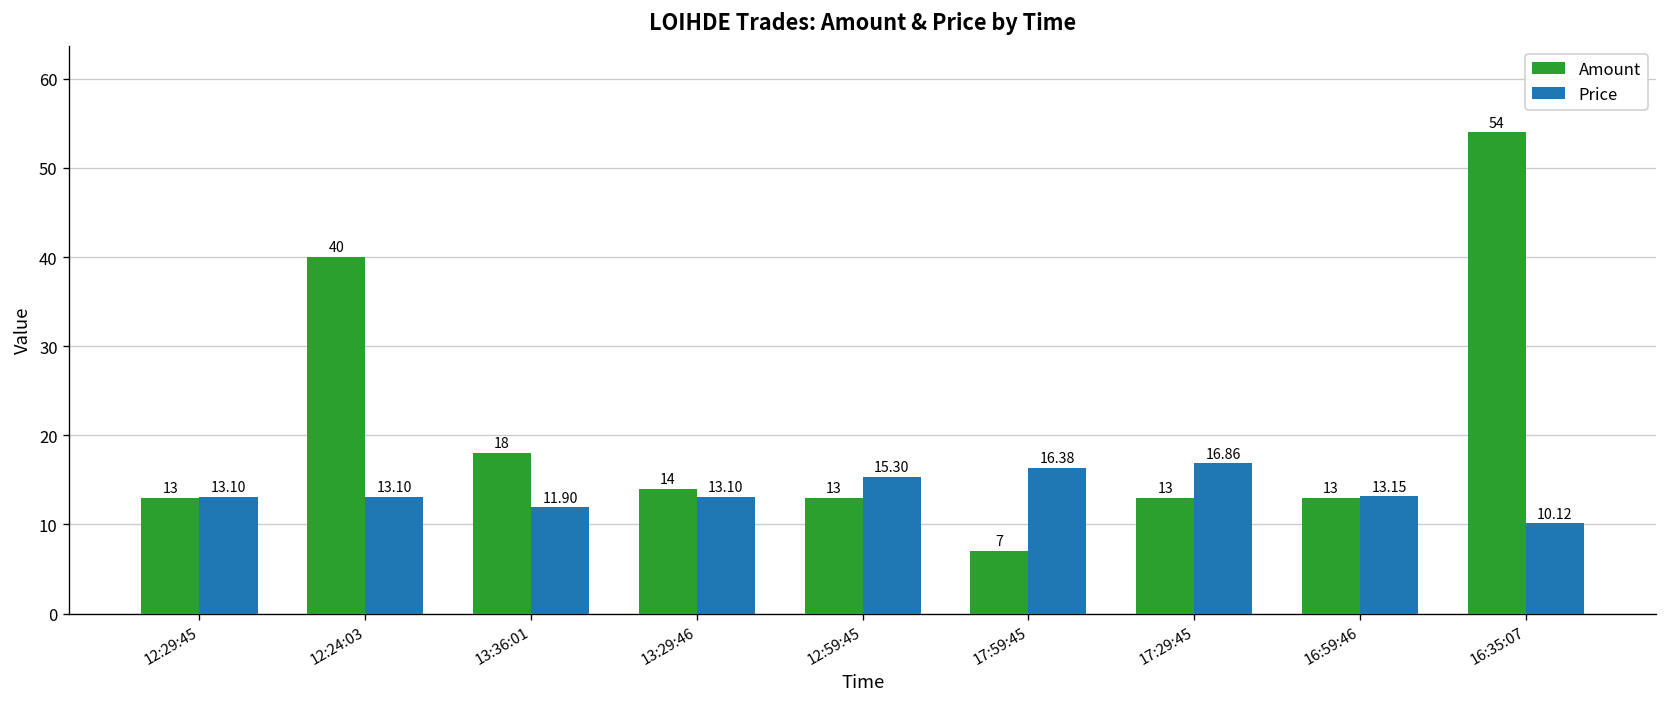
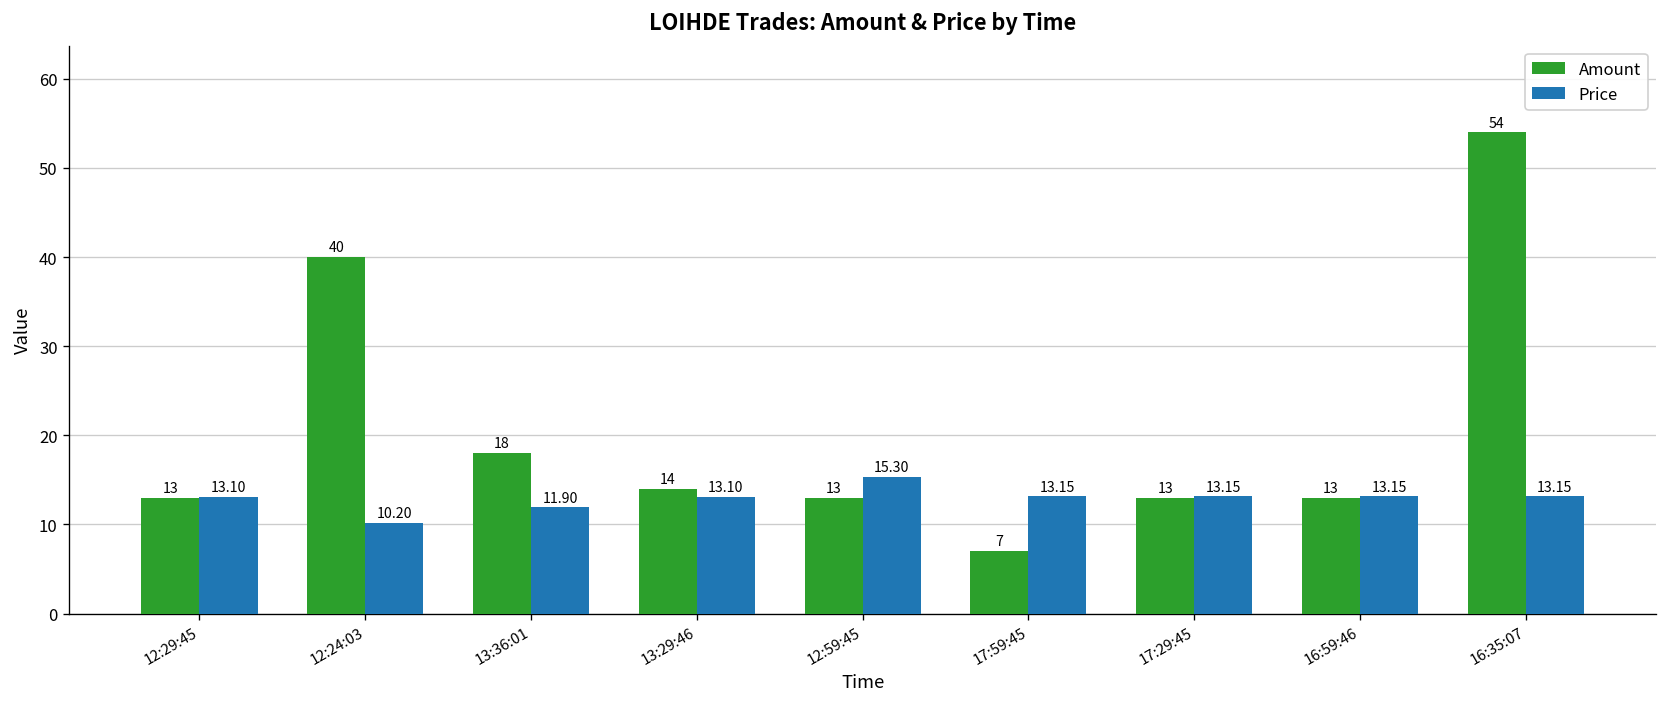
Price, 12:24:03: 13.10 -> 10.20
Price, 17:59:45: 16.38 -> 13.15
Price, 17:29:45: 16.86 -> 13.15
Price, 16:35:07: 10.12 -> 13.15
